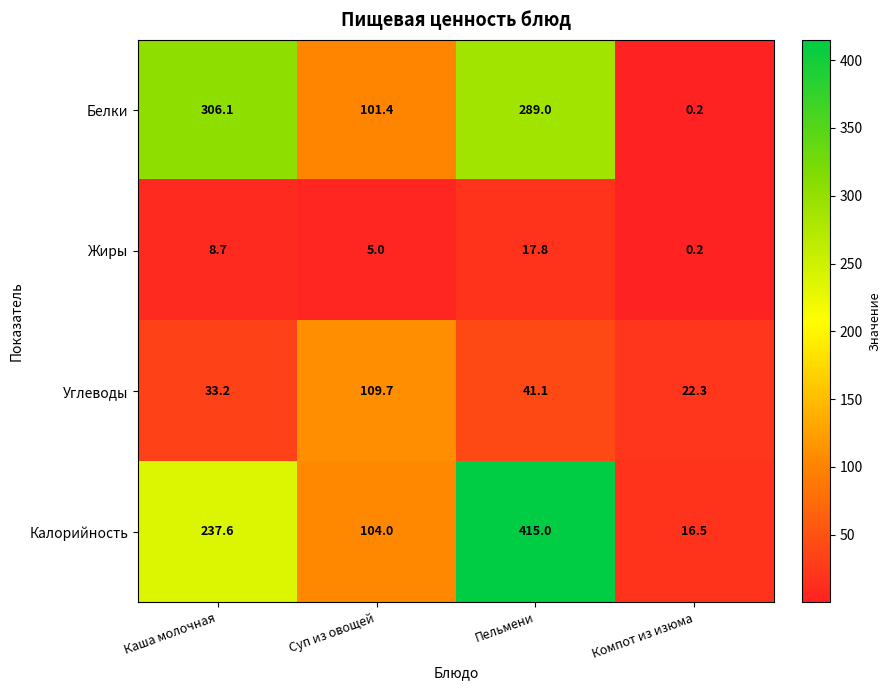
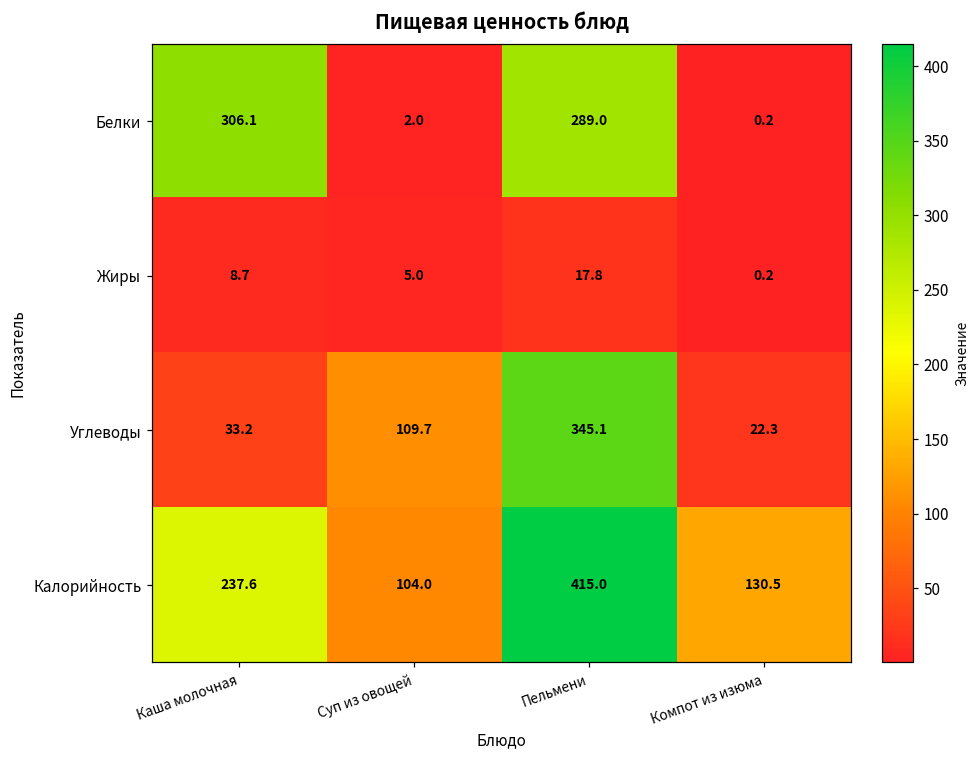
Белки, Суп из овощей: 101.4 -> 2.0
Углеводы, Пельмени: 41.1 -> 345.1
Калорийность, Компот из изюма: 16.5 -> 130.5
